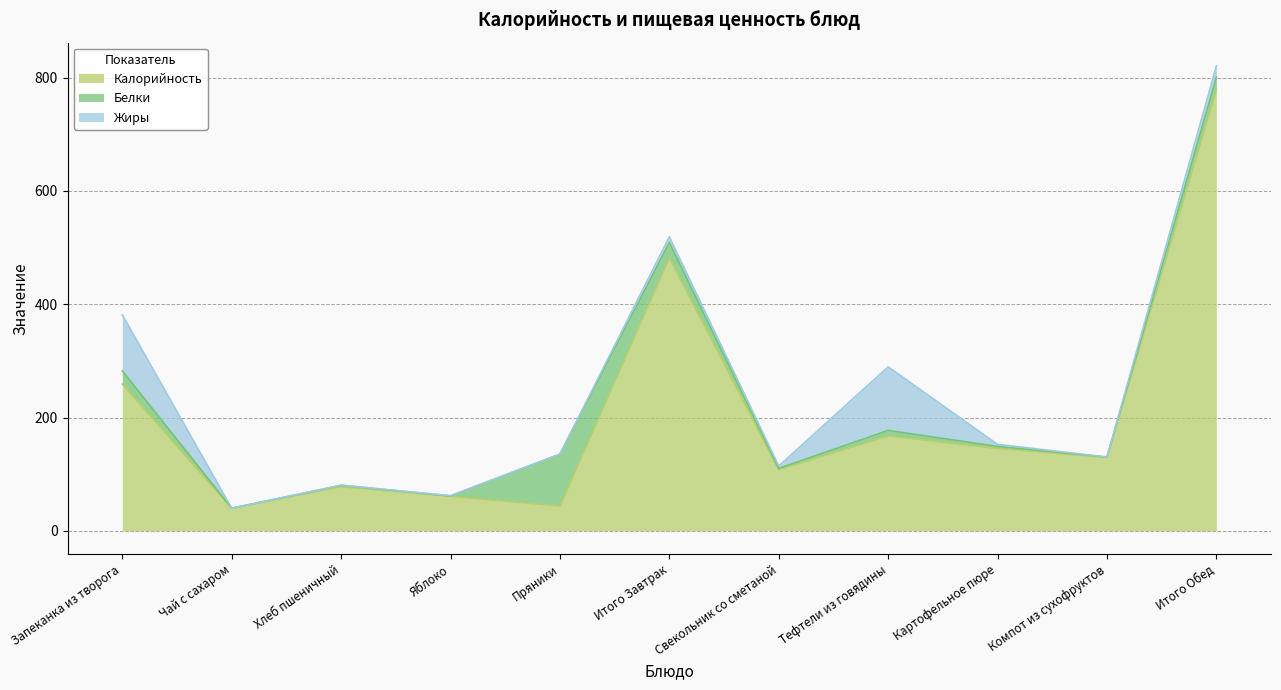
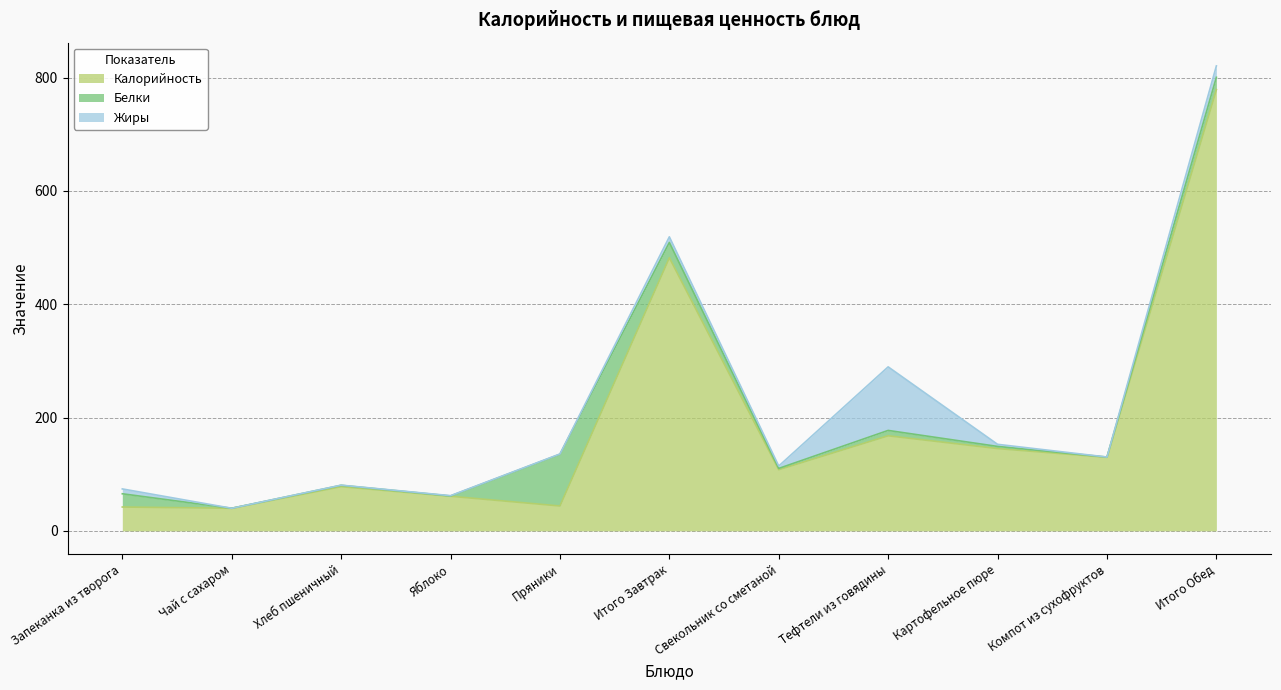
Калорийность, Запеканка из творога: 260 -> 40
Жиры, Запеканка из творога: 100 -> 10
